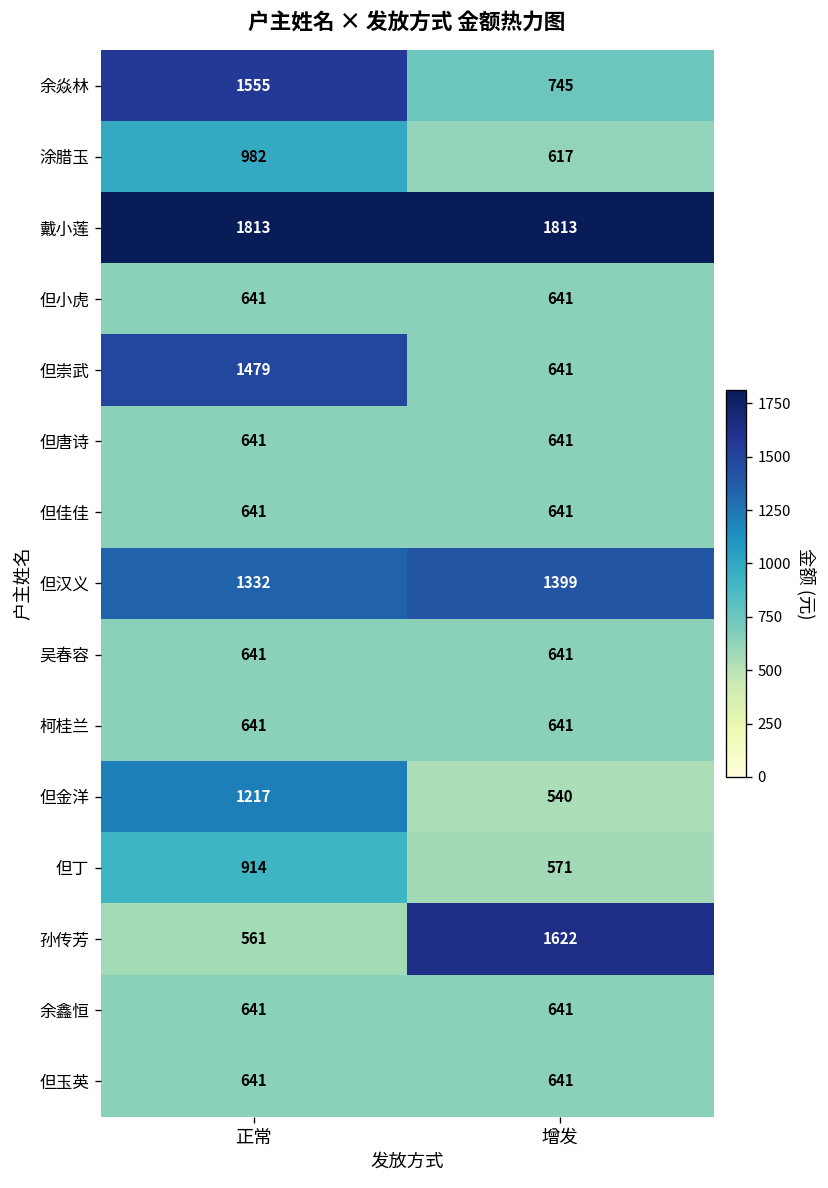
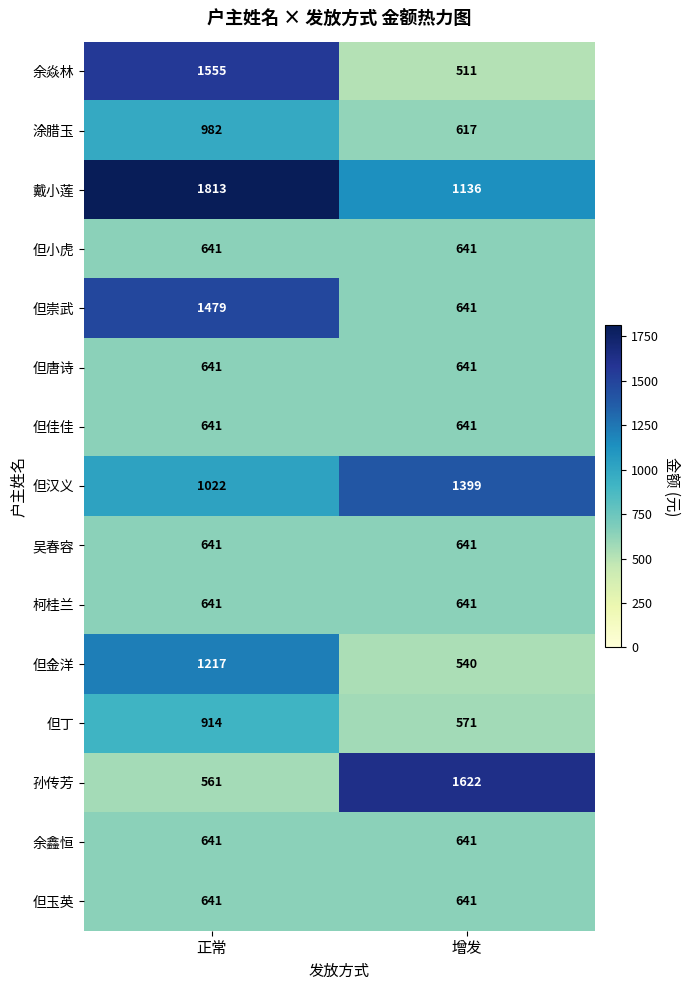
余焱林, 增发: 745 -> 511
戴小莲, 增发: 1813 -> 1136
但汉义, 正常: 1332 -> 1022
